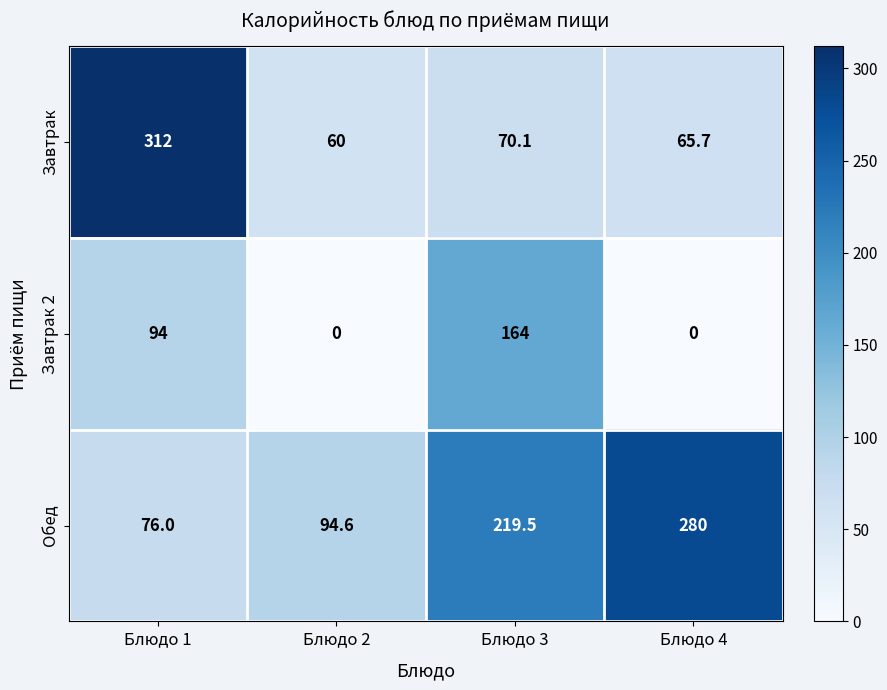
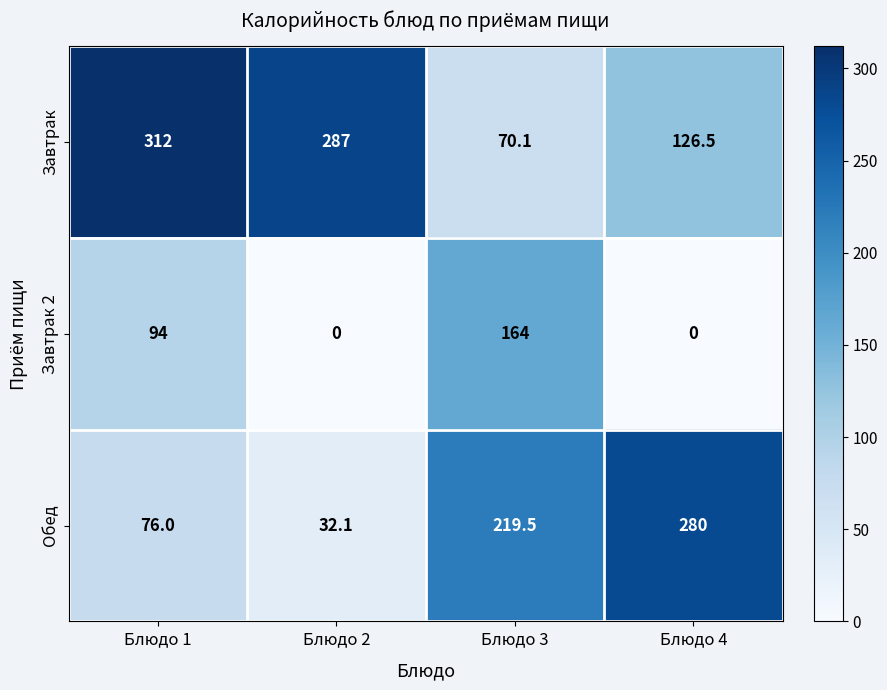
Завтрак, Блюдо 2: 60 -> 287
Завтрак, Блюдо 4: 65.7 -> 126.5
Обед, Блюдо 2: 94.6 -> 32.1
